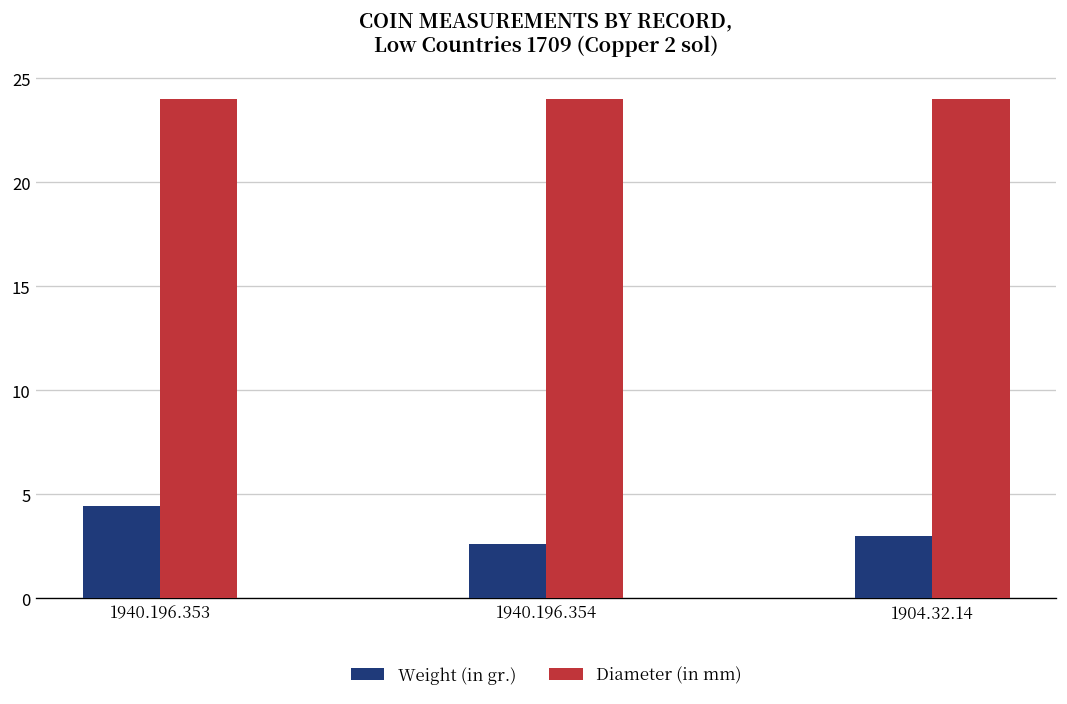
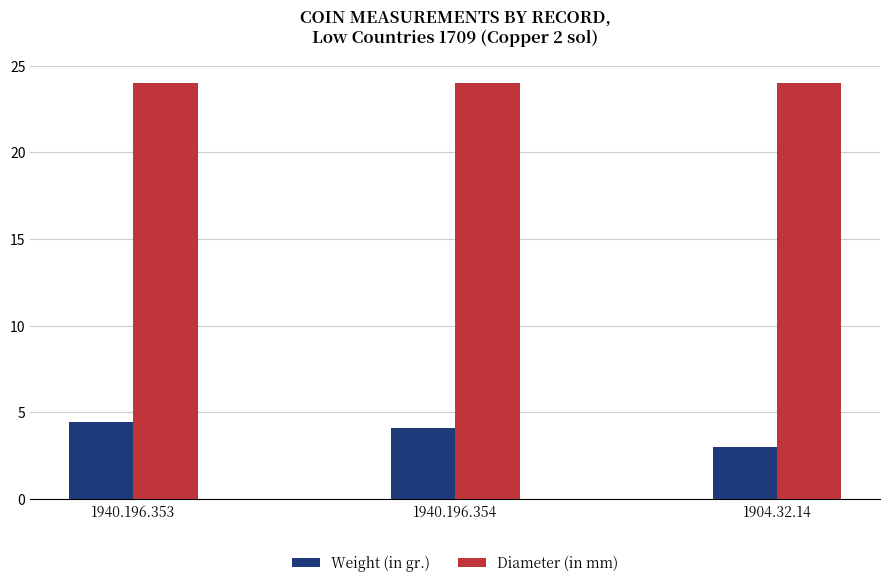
Weight (in gr.), 1940.196.354: 2.6 -> 4.1
